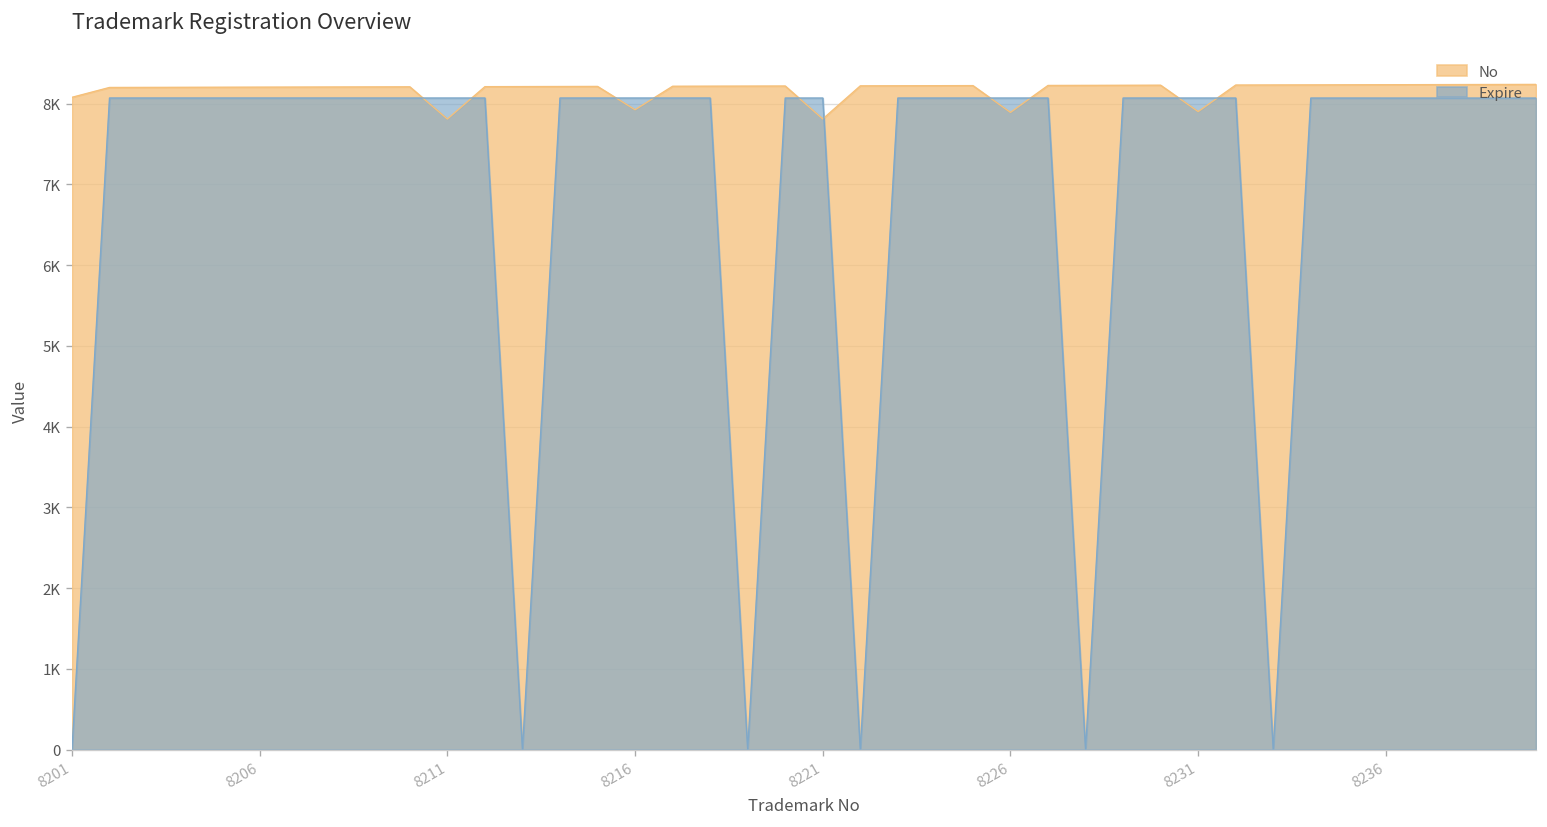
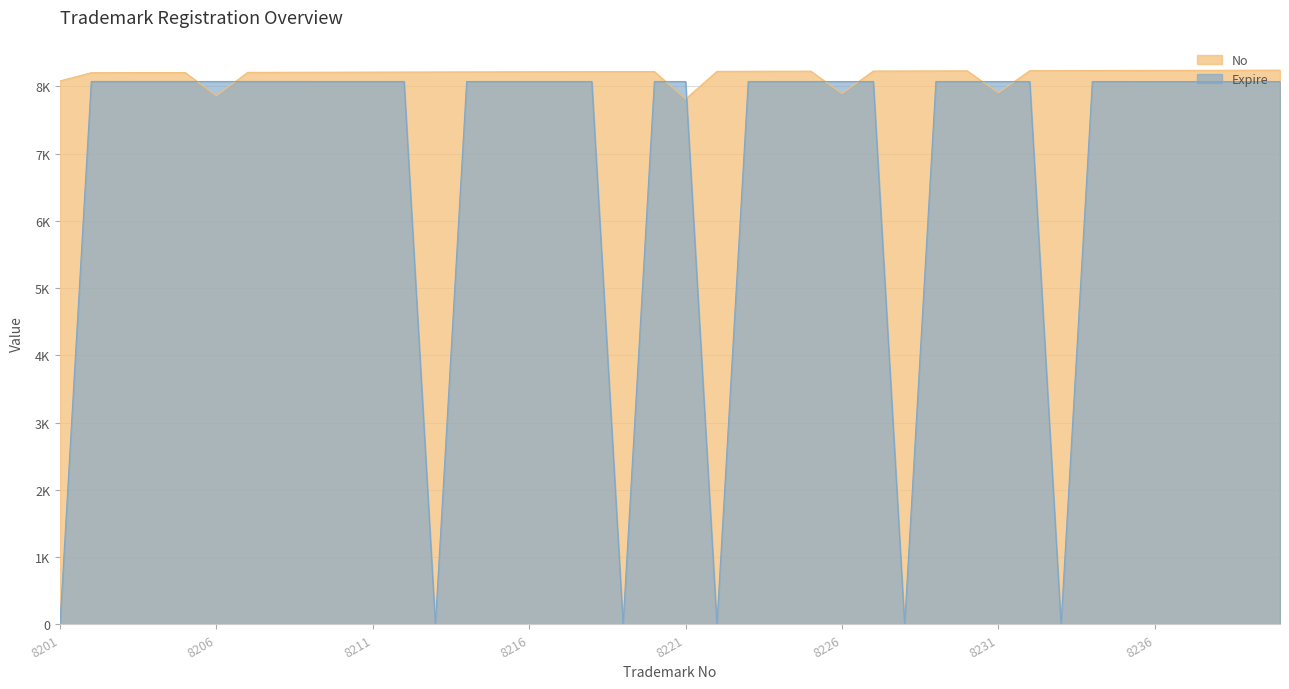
No, 8206: 8200 -> 7900
No, 8211: 7800 -> 8200
No, 8216: 7900 -> 8200
